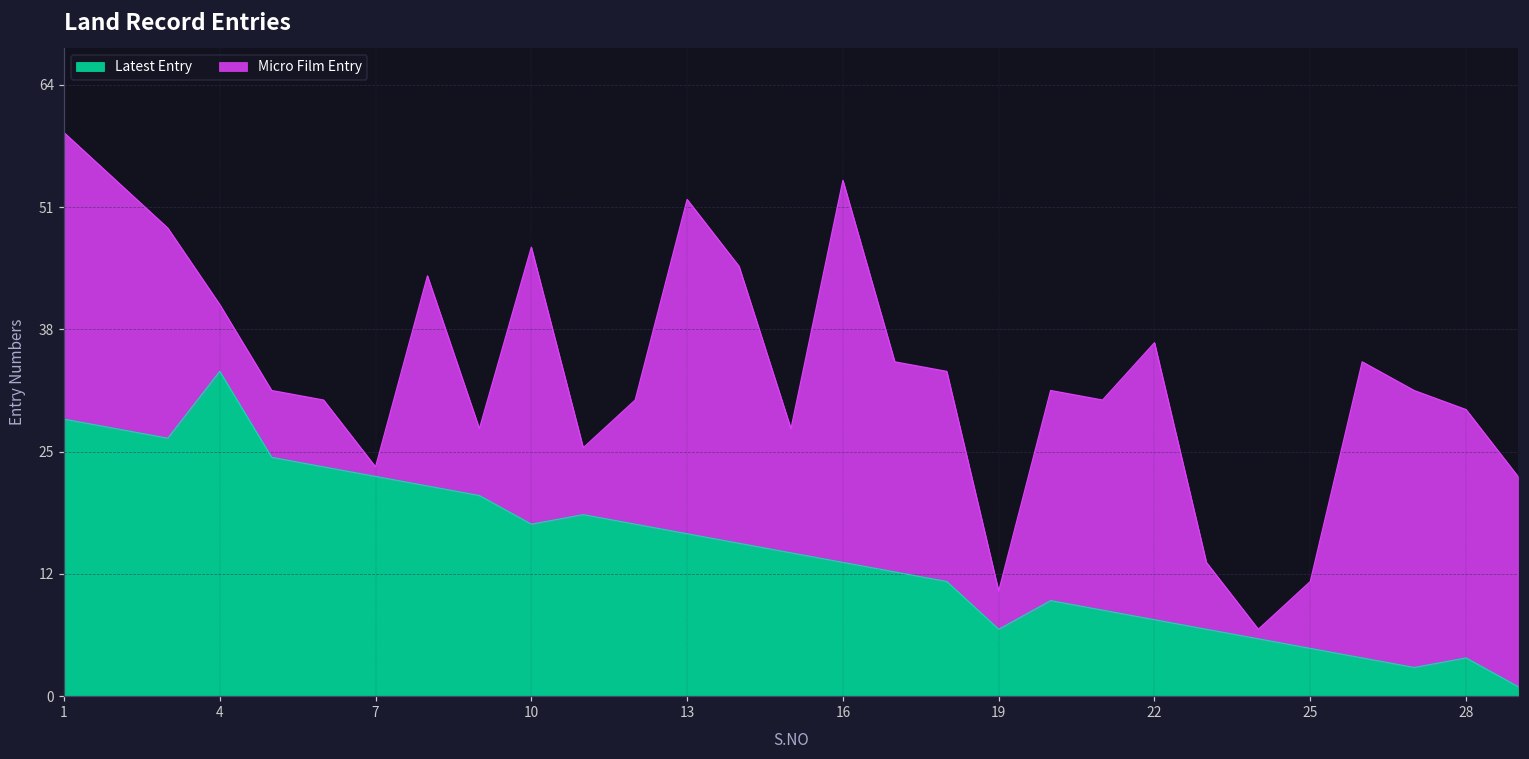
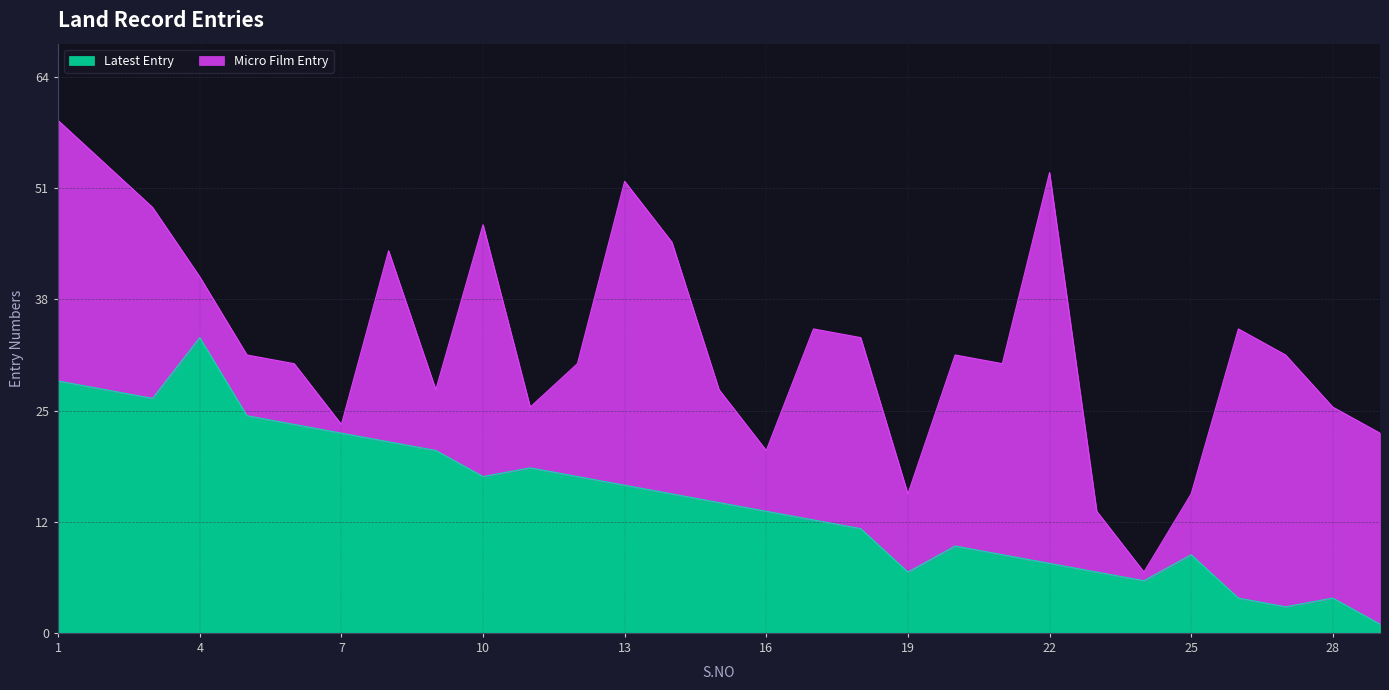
Micro Film Entry, 16: 40 -> 7
Micro Film Entry, 19: 4 -> 9
Micro Film Entry, 22: 29 -> 45
Latest Entry, 25: 5 -> 9
Micro Film Entry, 28: 26 -> 22
